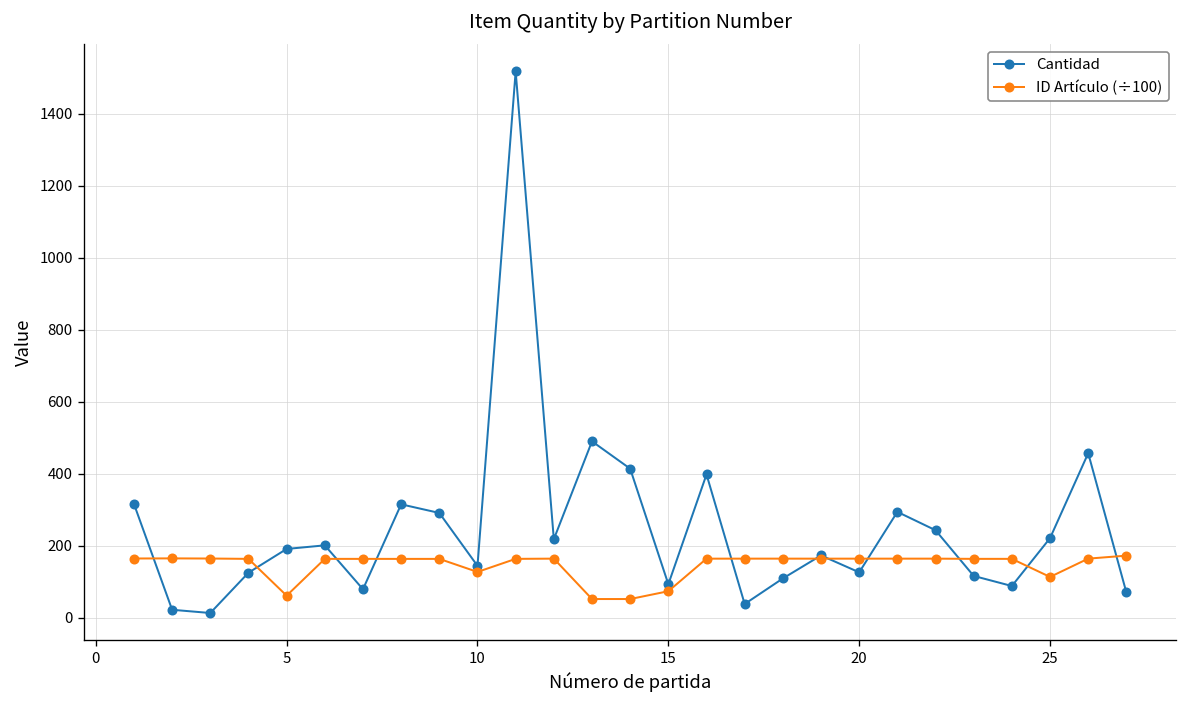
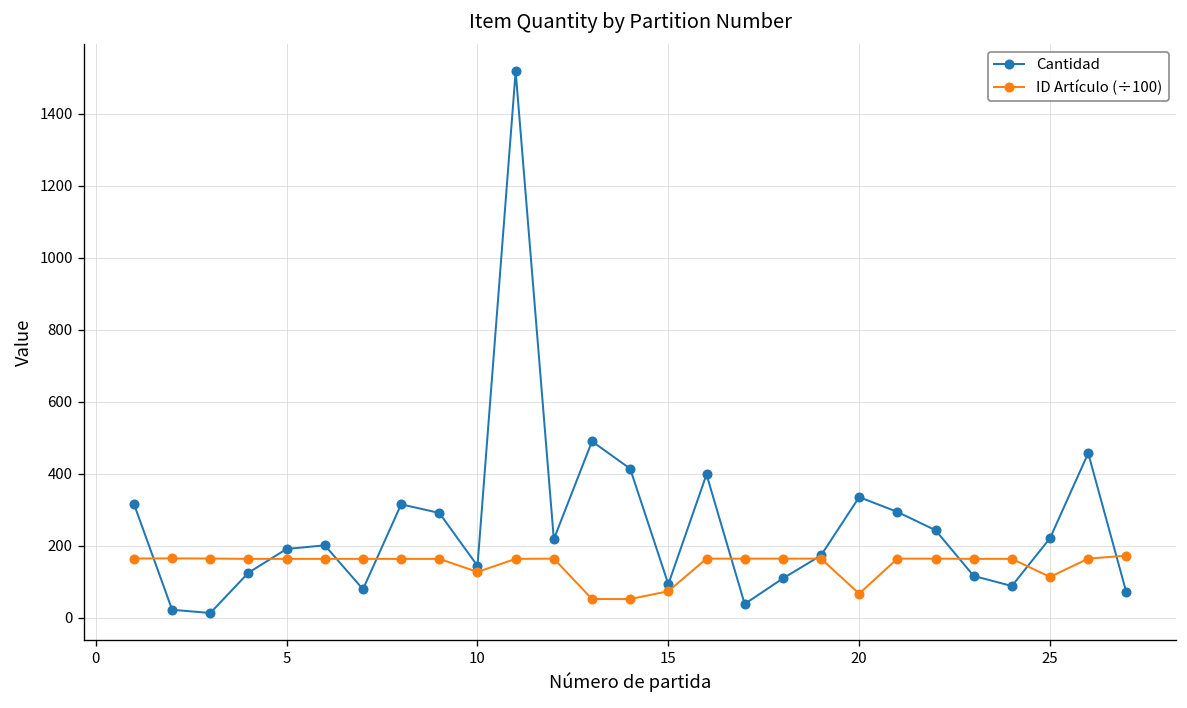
ID Artículo (÷100), 5: 60 -> 160
Cantidad, 20: 130 -> 340
ID Artículo (÷100), 20: 160 -> 70
